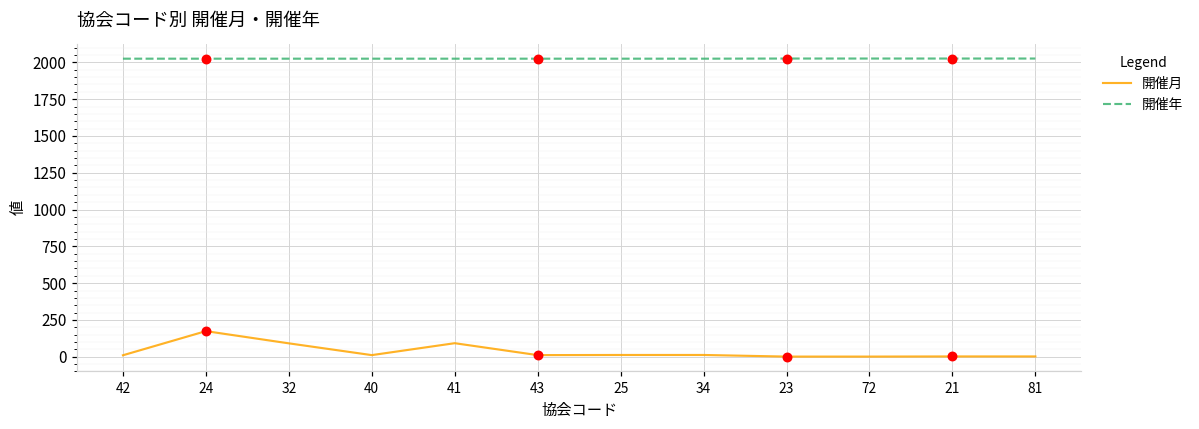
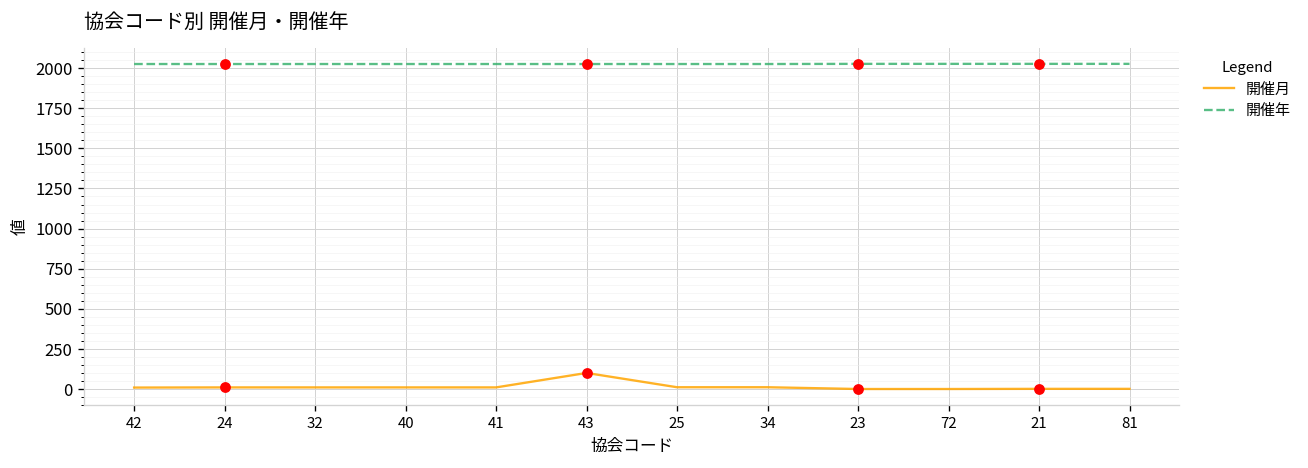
開催月, 24: 170 -> 10
開催月, 32: 90 -> 10
開催月, 41: 90 -> 10
開催月, 43: 10 -> 100
